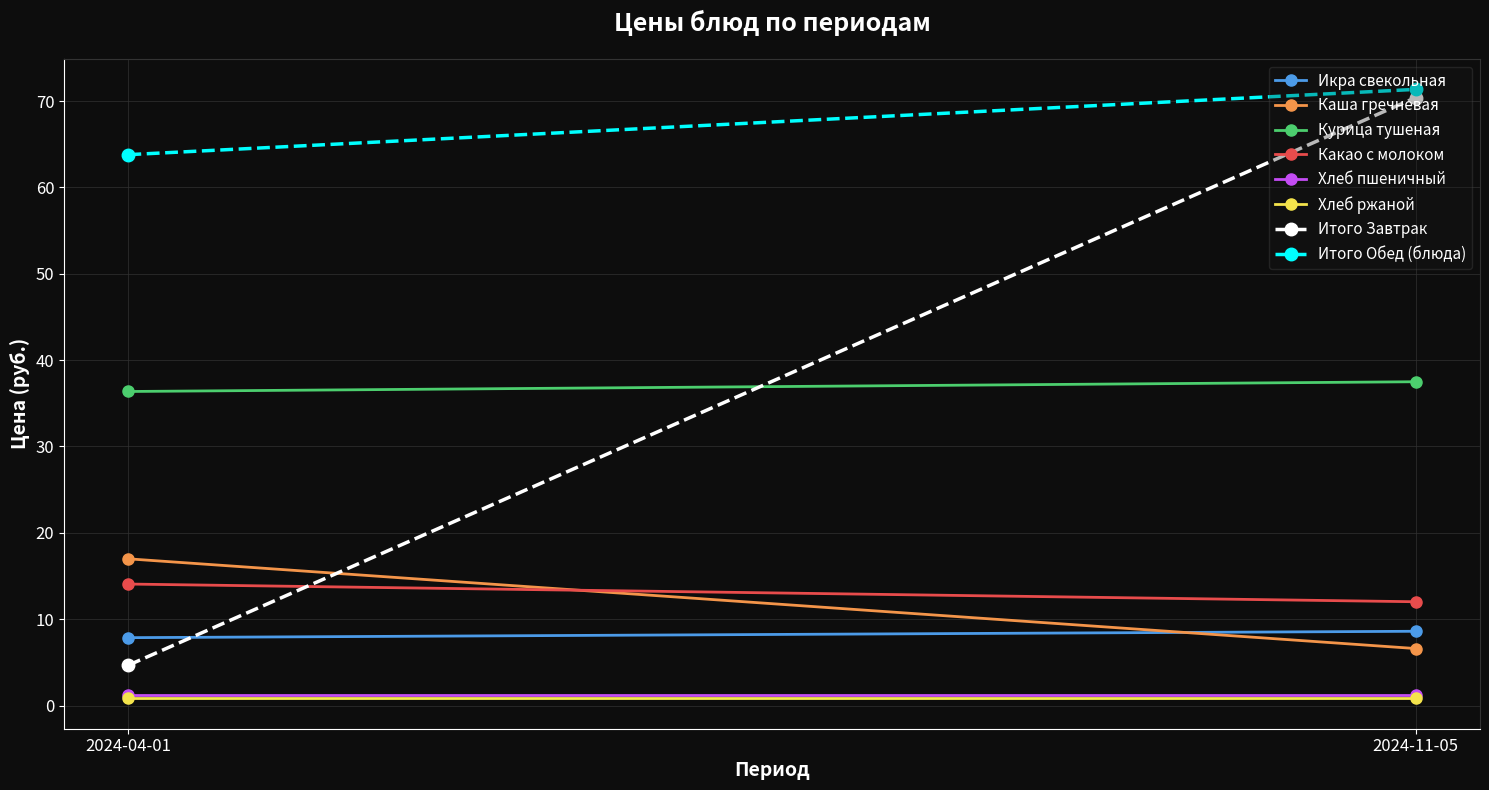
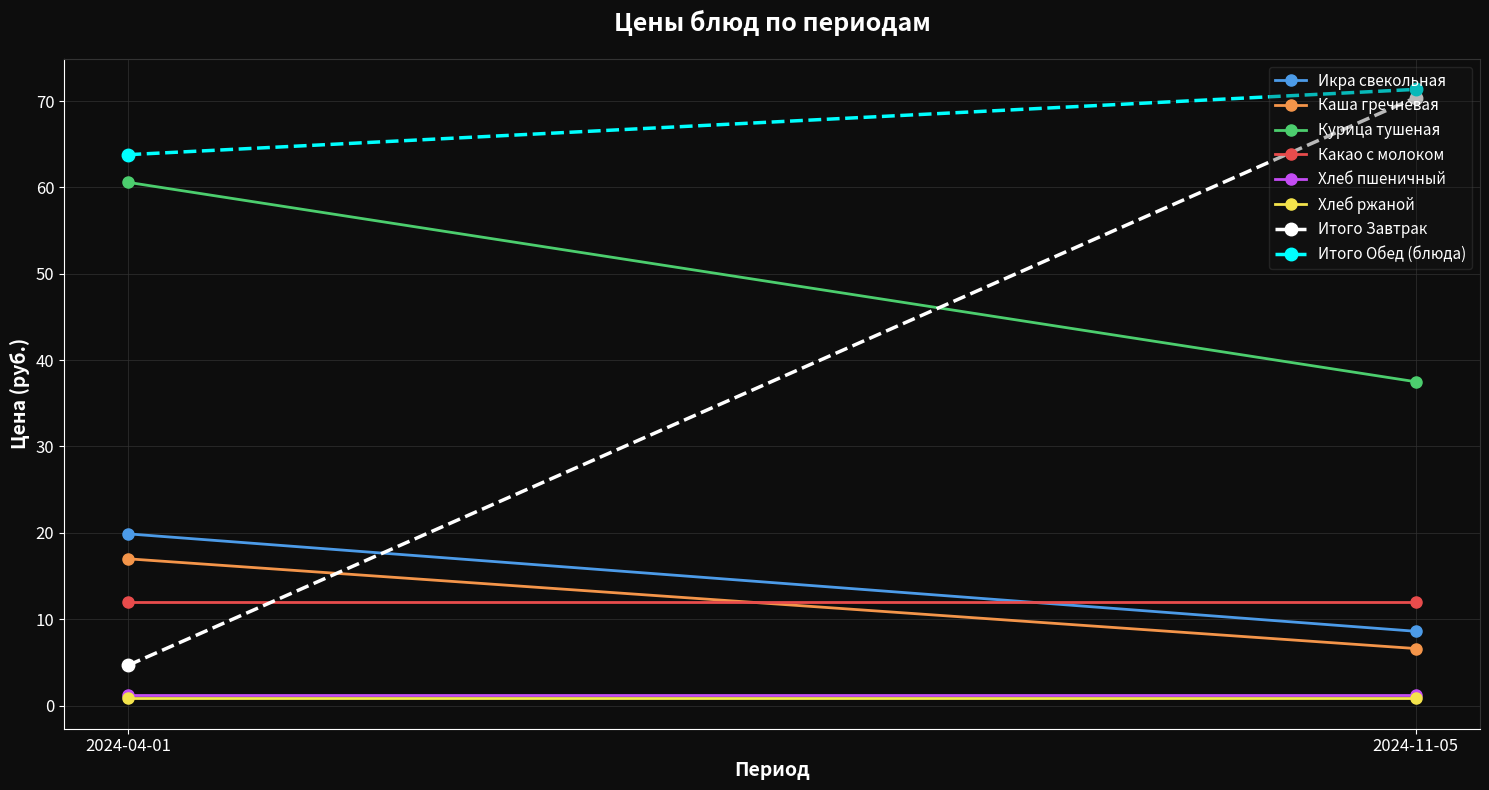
Икра свекольная, 2024-04-01: 8 -> 20
Курица тушеная, 2024-04-01: 36 -> 61
Какао с молоком, 2024-04-01: 14 -> 12
